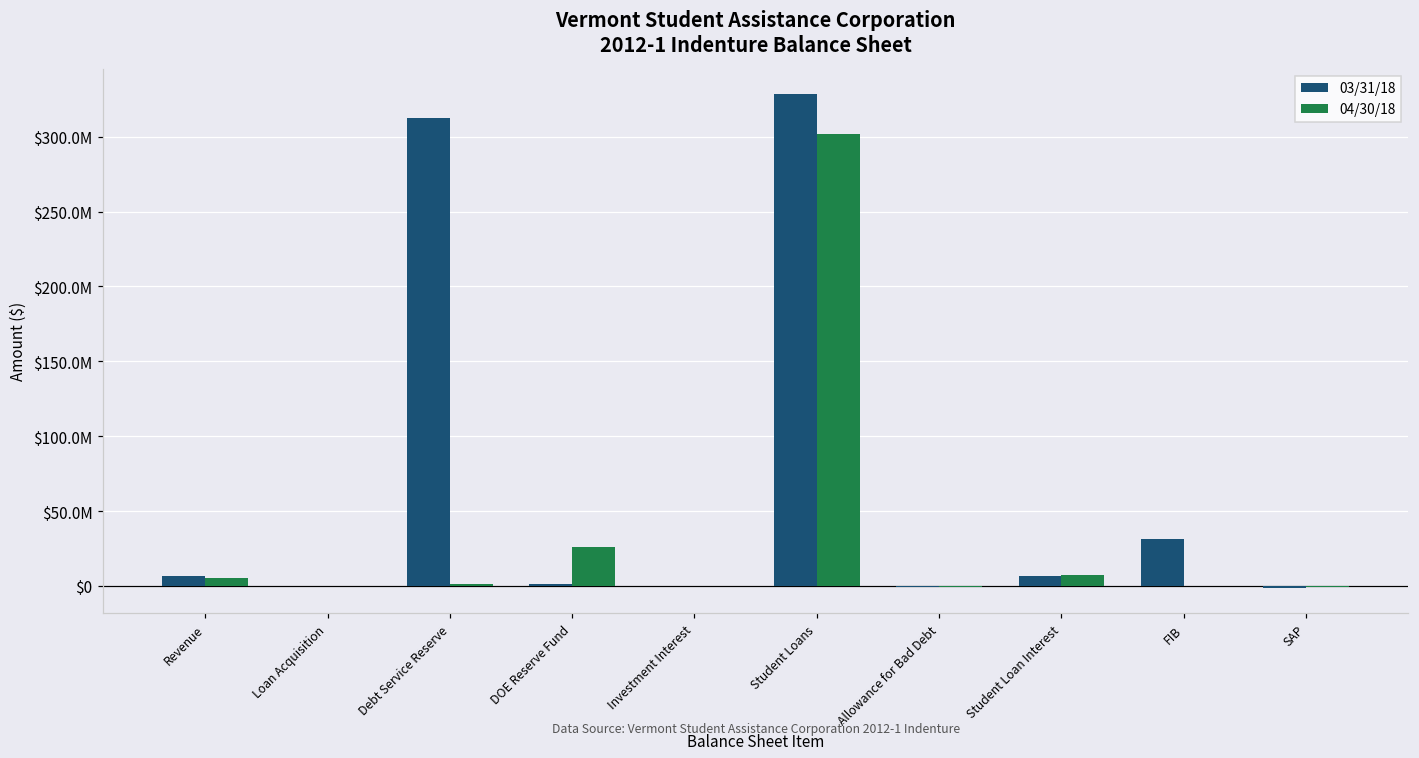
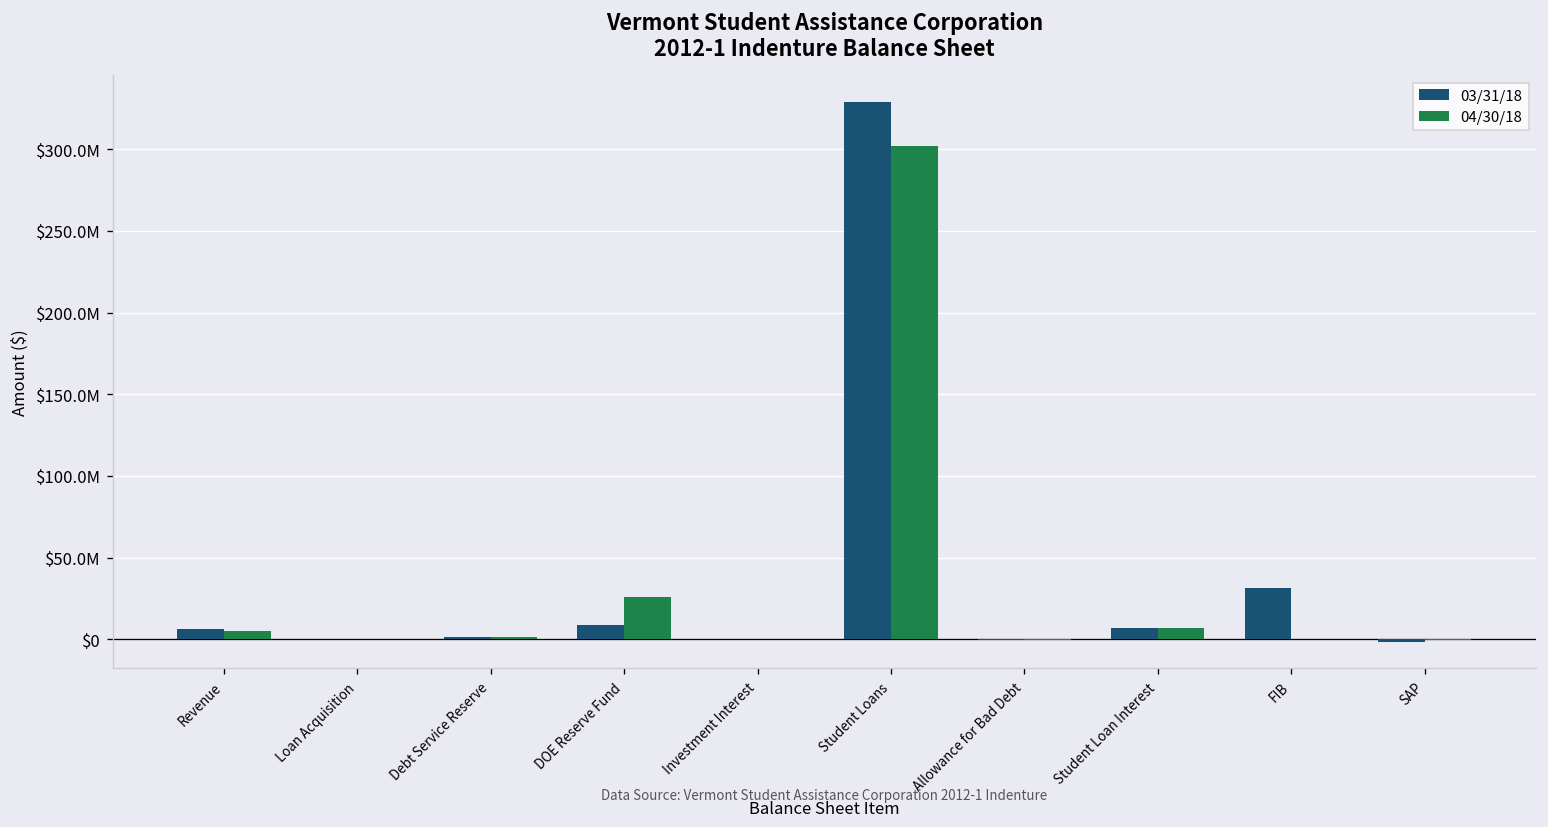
03/31/18, Debt Service Reserve: $312000000 -> $1000000
03/31/18, DOE Reserve Fund: $1000000 -> $9000000
